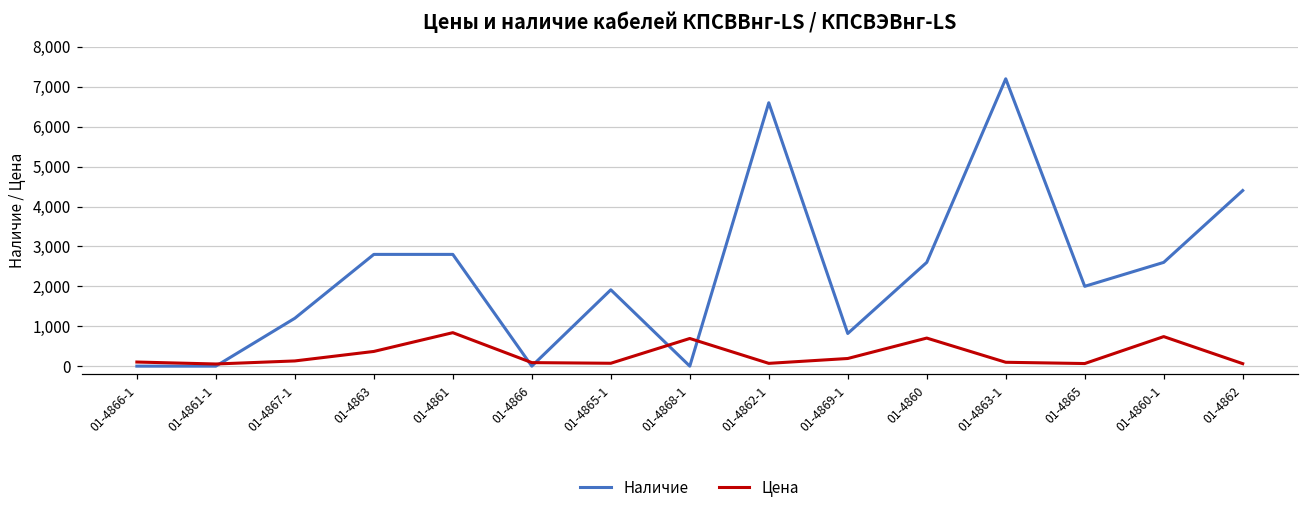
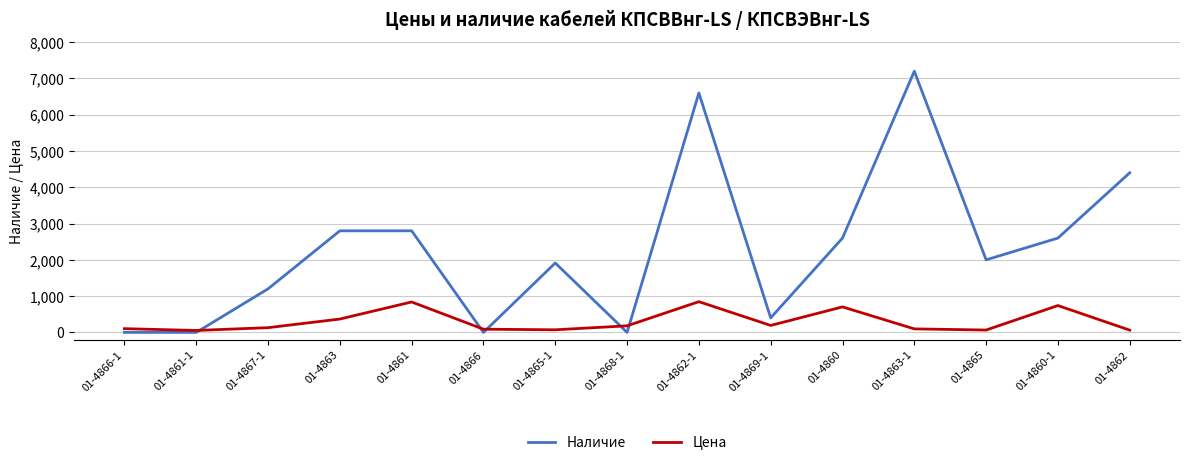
Цена, 01-4868-1: 700 -> 200
Цена, 01-4862-1: 100 -> 800
Наличие, 01-4869-1: 800 -> 400
